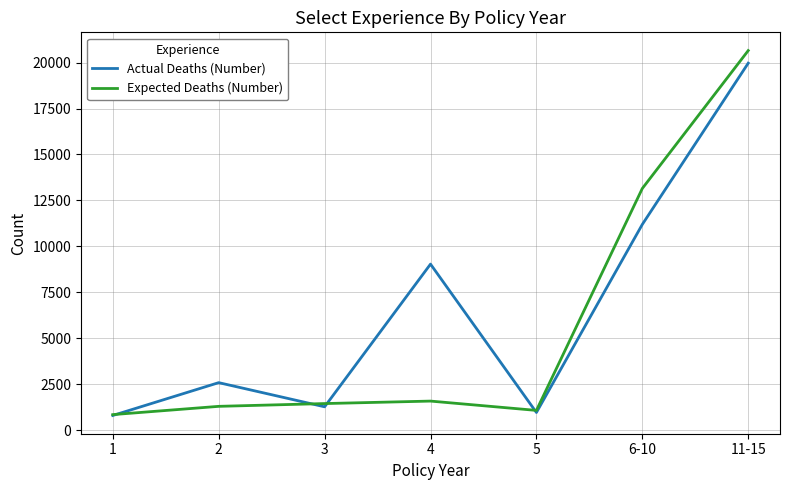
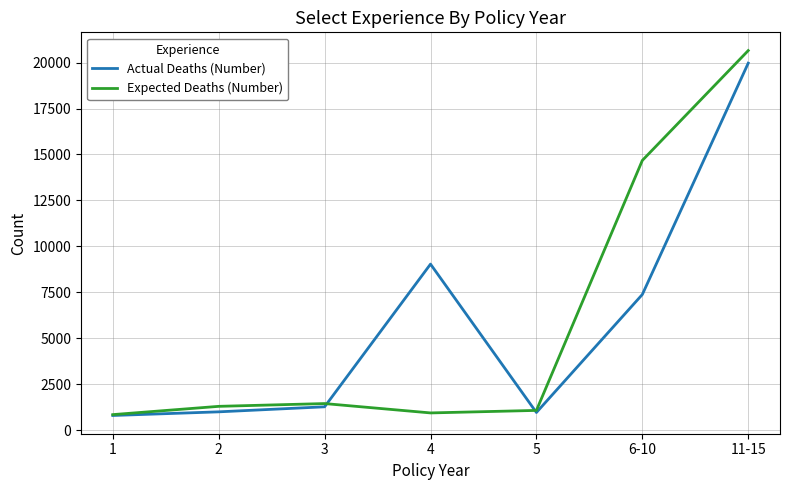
Actual Deaths (Number), 2: 2600 -> 1000
Expected Deaths (Number), 4: 1600 -> 900
Actual Deaths (Number), 6-10: 11200 -> 7400
Expected Deaths (Number), 6-10: 13200 -> 14700
